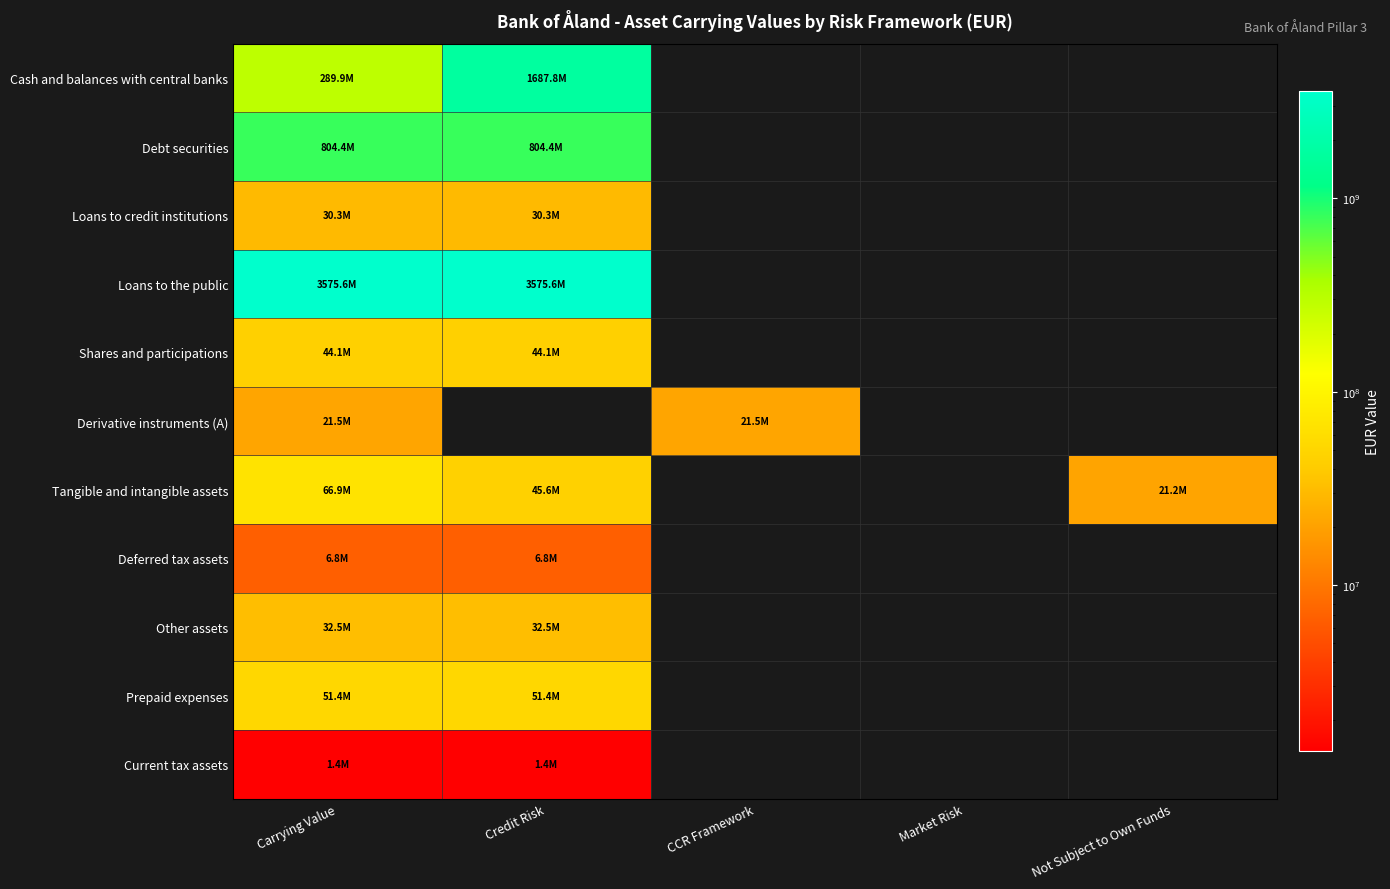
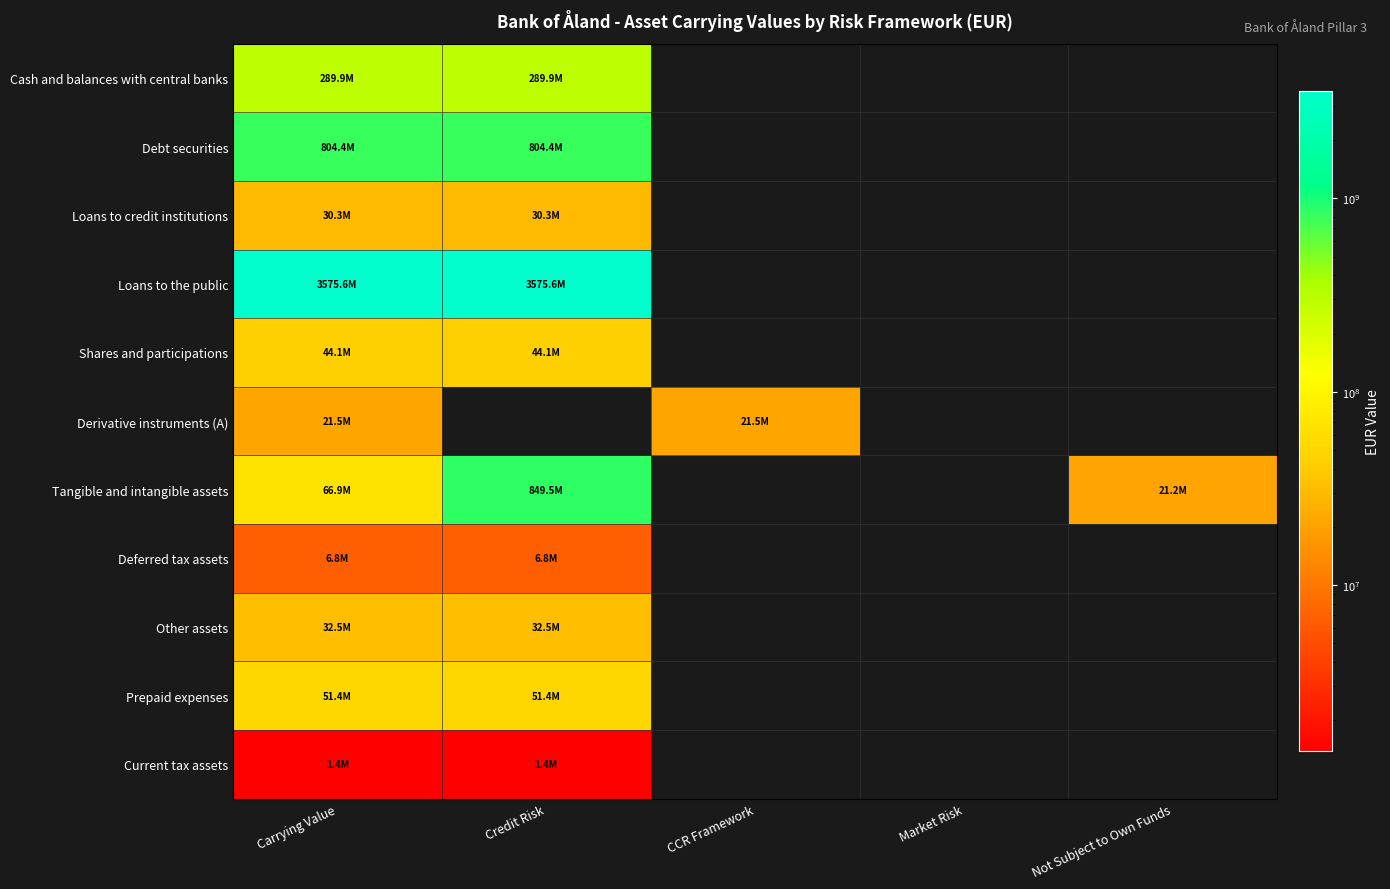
Cash and balances with central banks, Credit Risk: 1687.8M -> 289.9M
Tangible and intangible assets, Credit Risk: 45.6M -> 849.5M
